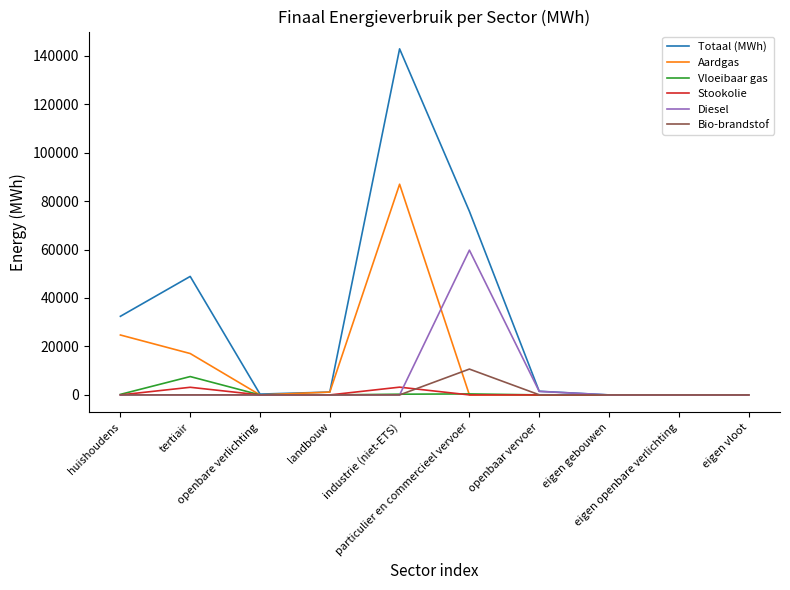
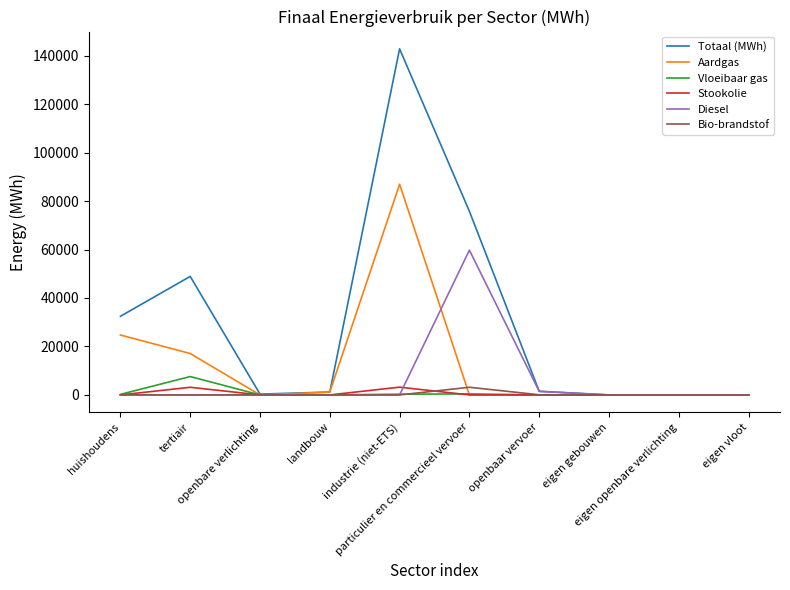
Bio-brandstof, particulier en commercieel vervoer: 11000 -> 3000
